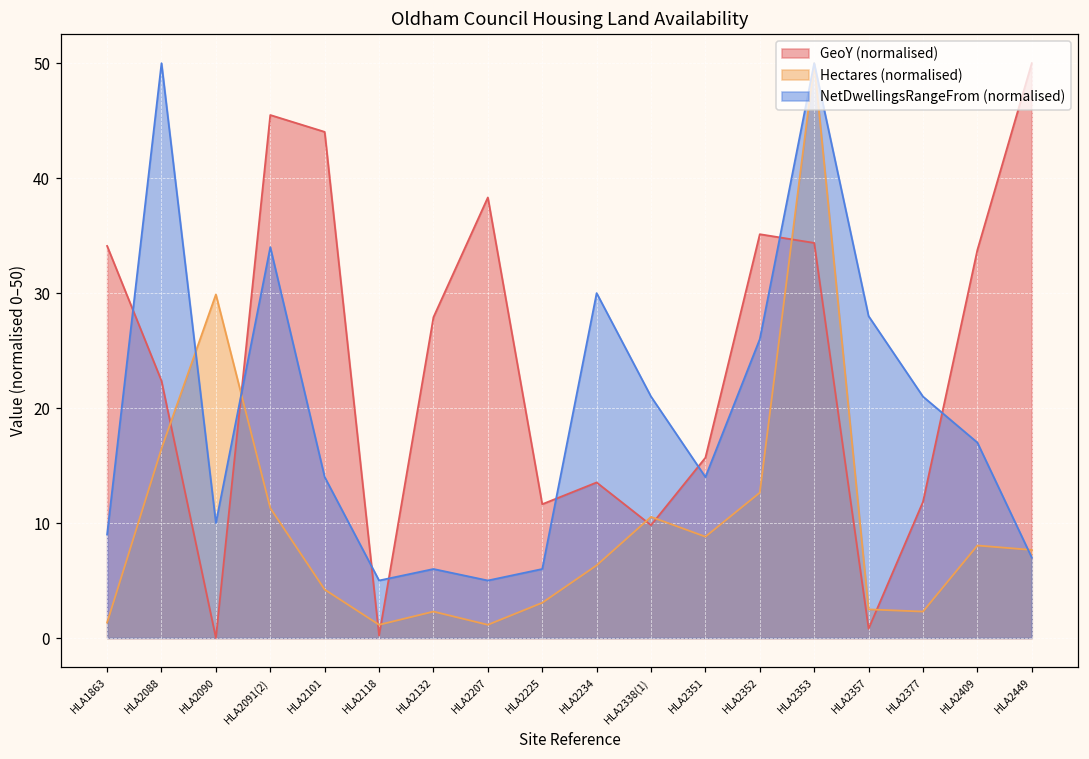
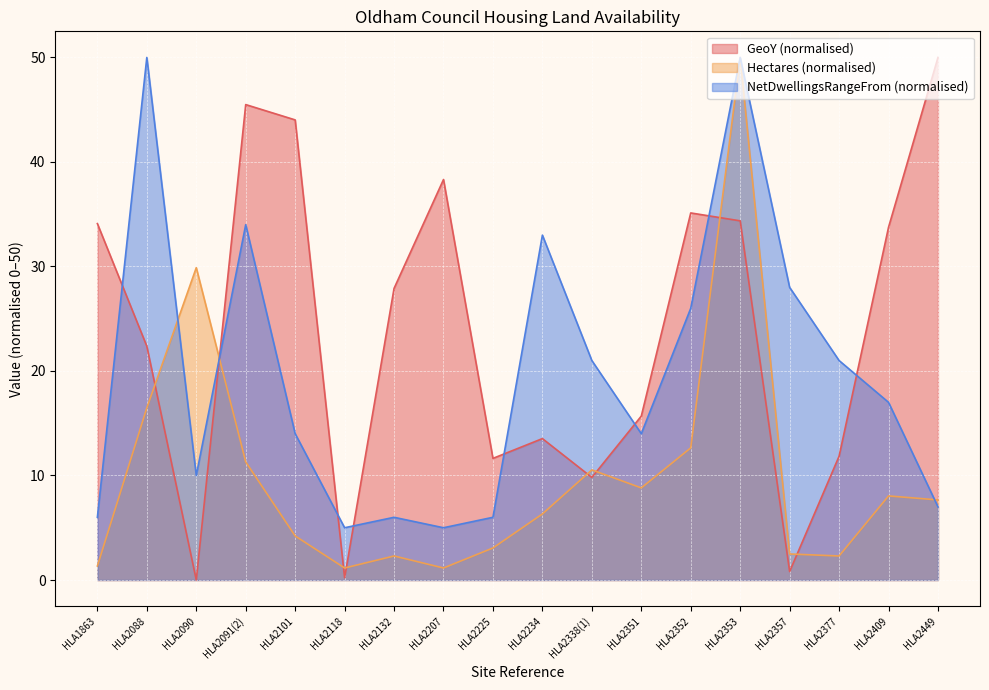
NetDwellingsRangeFrom (normalised), HLA1863: 9 -> 6
NetDwellingsRangeFrom (normalised), HLA2234: 30 -> 33
